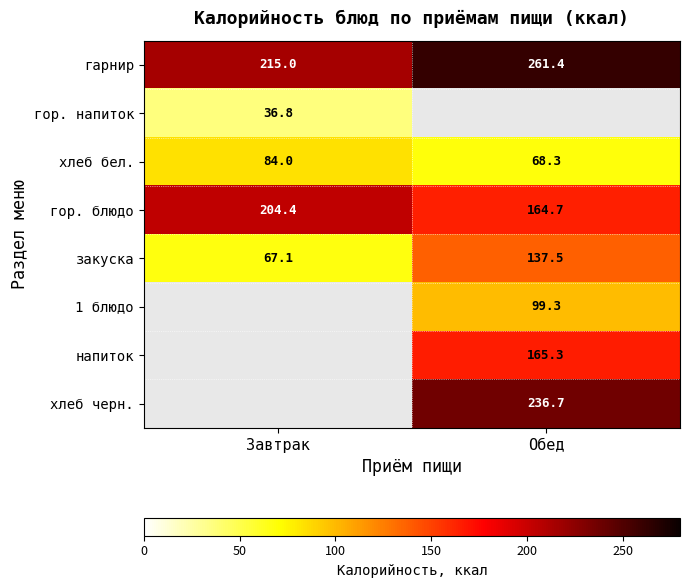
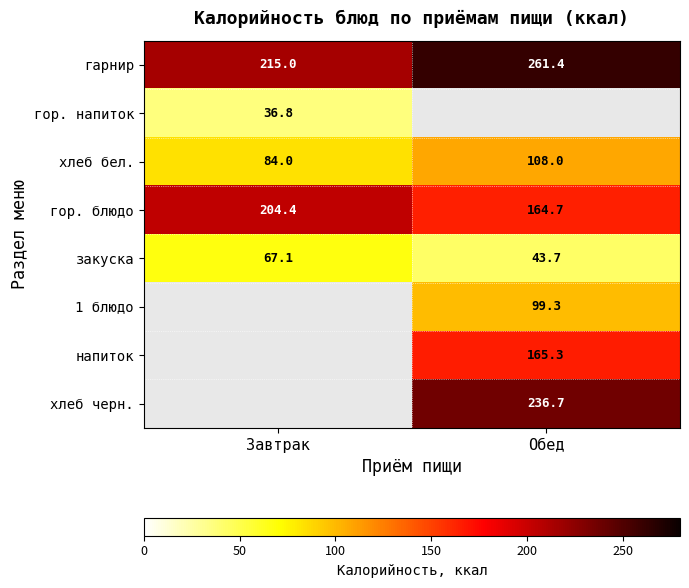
хлеб бел., Обед: 68.3 -> 108.0
закуска, Обед: 137.5 -> 43.7
